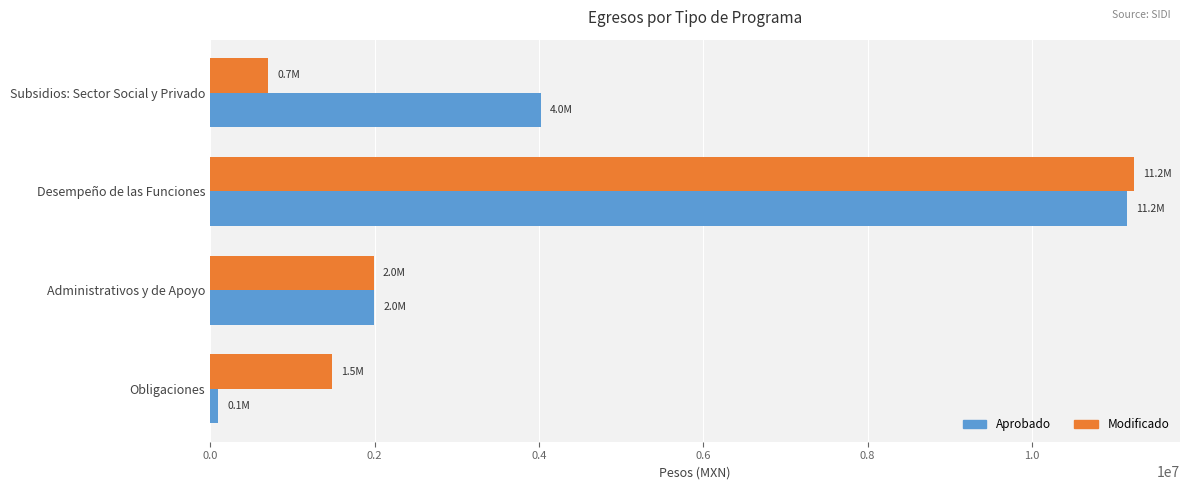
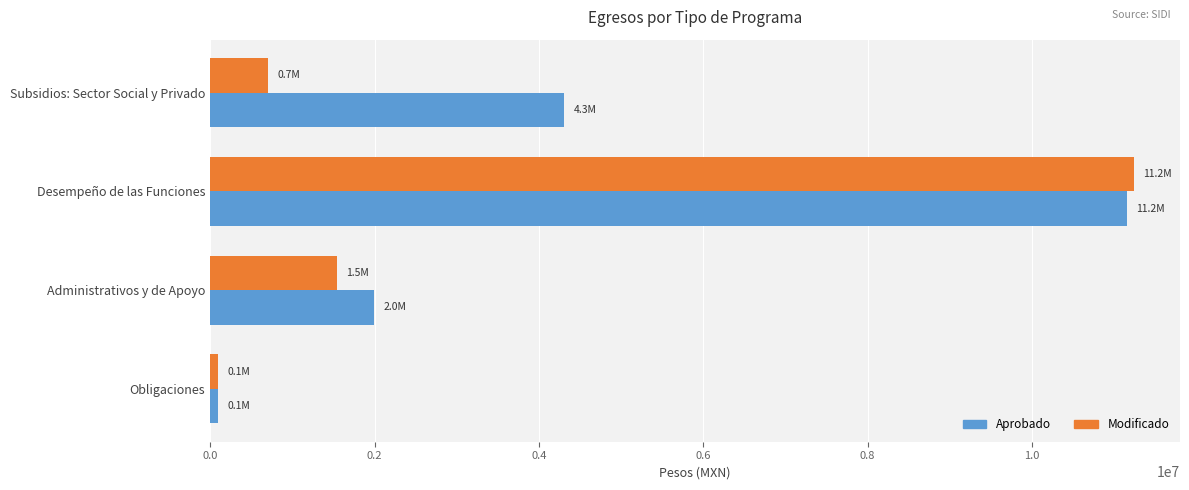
Aprobado, Subsidios: Sector Social y Privado: 4.0M -> 4.3M
Modificado, Administrativos y de Apoyo: 2.0M -> 1.5M
Modificado, Obligaciones: 1.5M -> 0.1M
